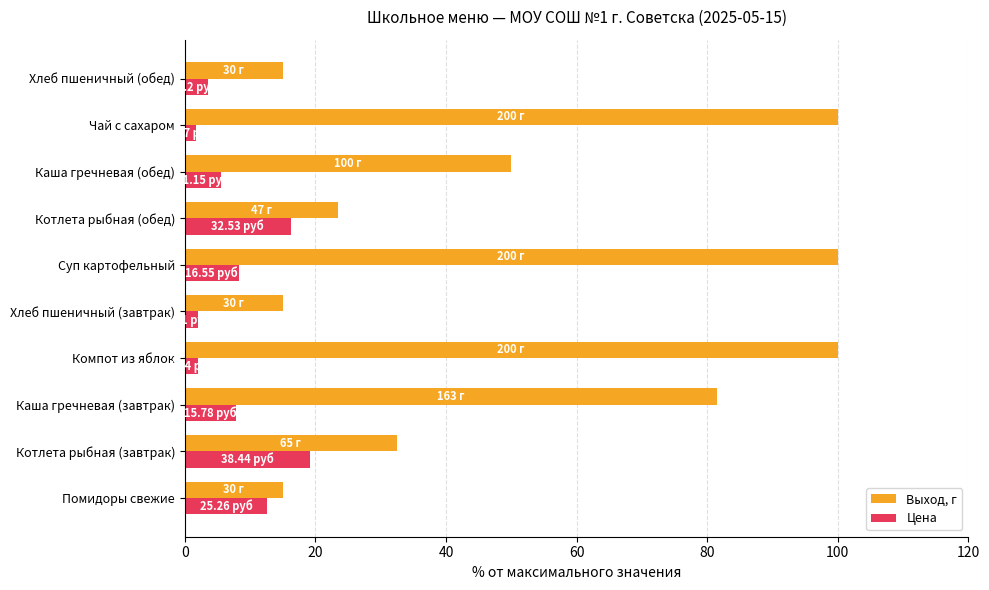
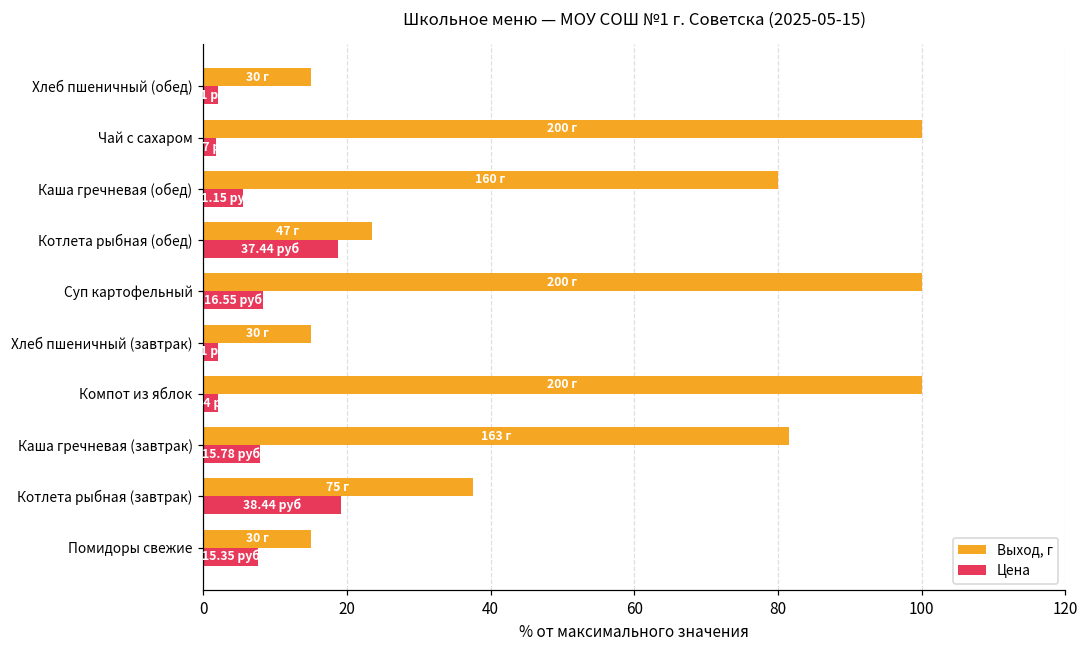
Цена, Хлеб пшеничный (обед): 4 -> 2
Выход, г, Каша гречневая (обед): 100 -> 160
Цена, Котлета рыбная (обед): 32.53 -> 37.44
Выход, г, Котлета рыбная (завтрак): 65 -> 75
Цена, Помидоры свежие: 25.26 -> 15.35
